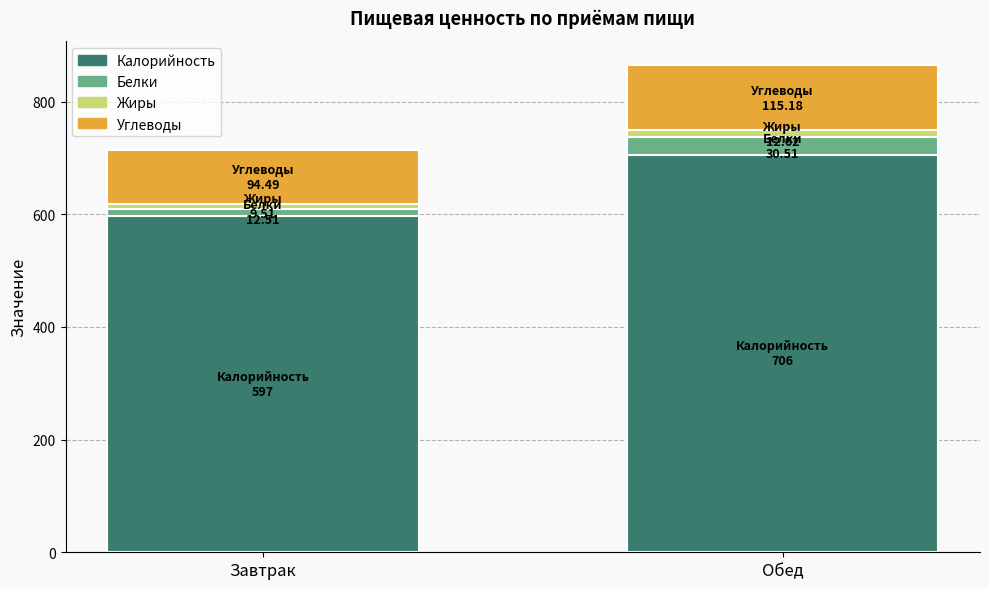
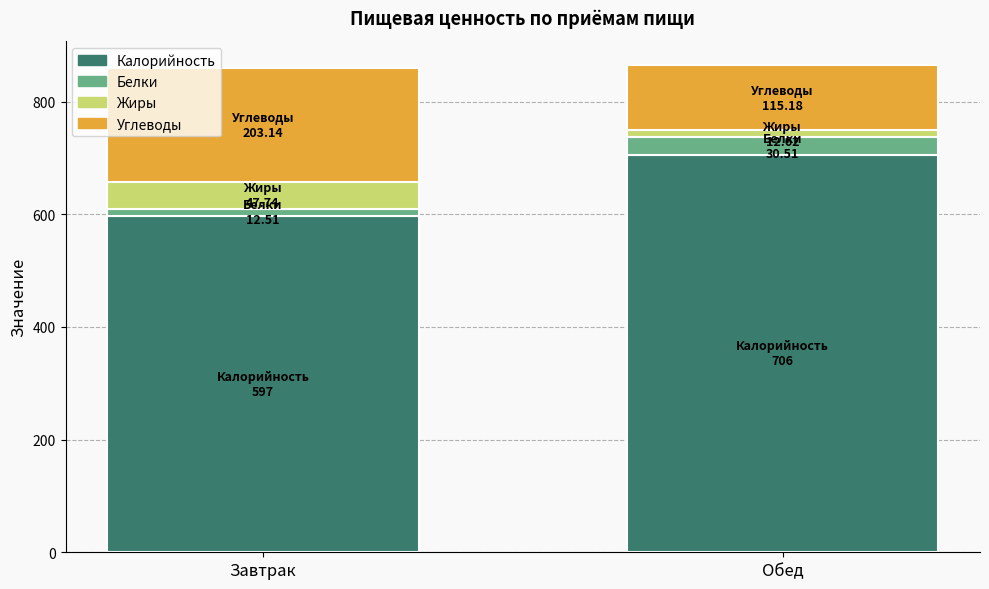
Жиры, Завтрак: 9.51 -> 47.74
Углеводы, Завтрак: 94.49 -> 203.14
